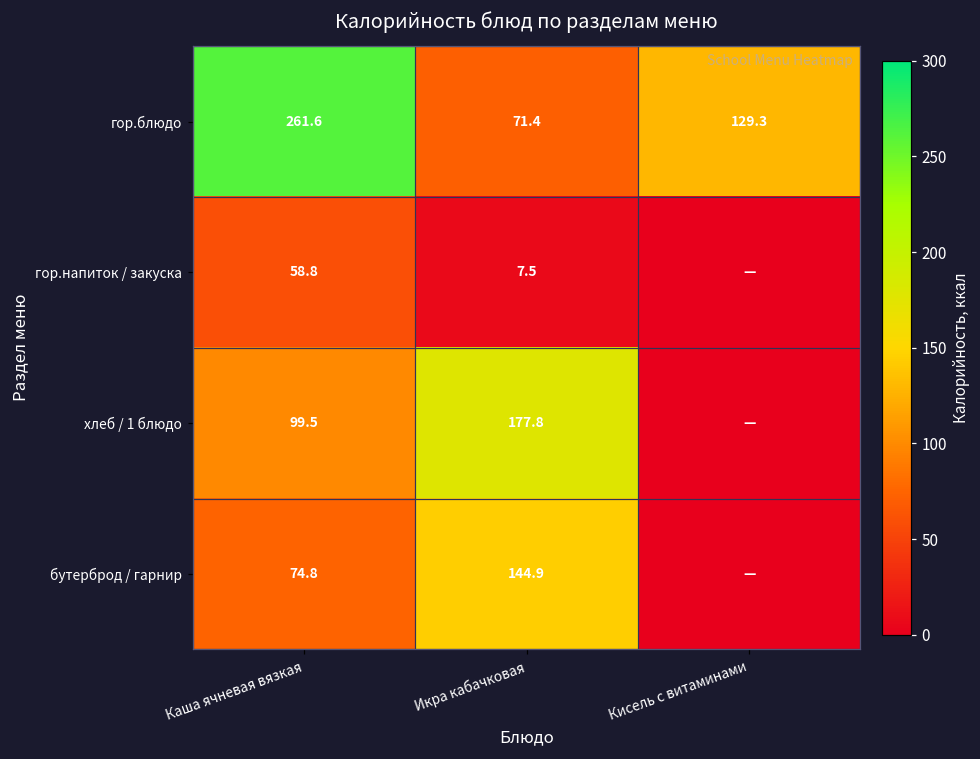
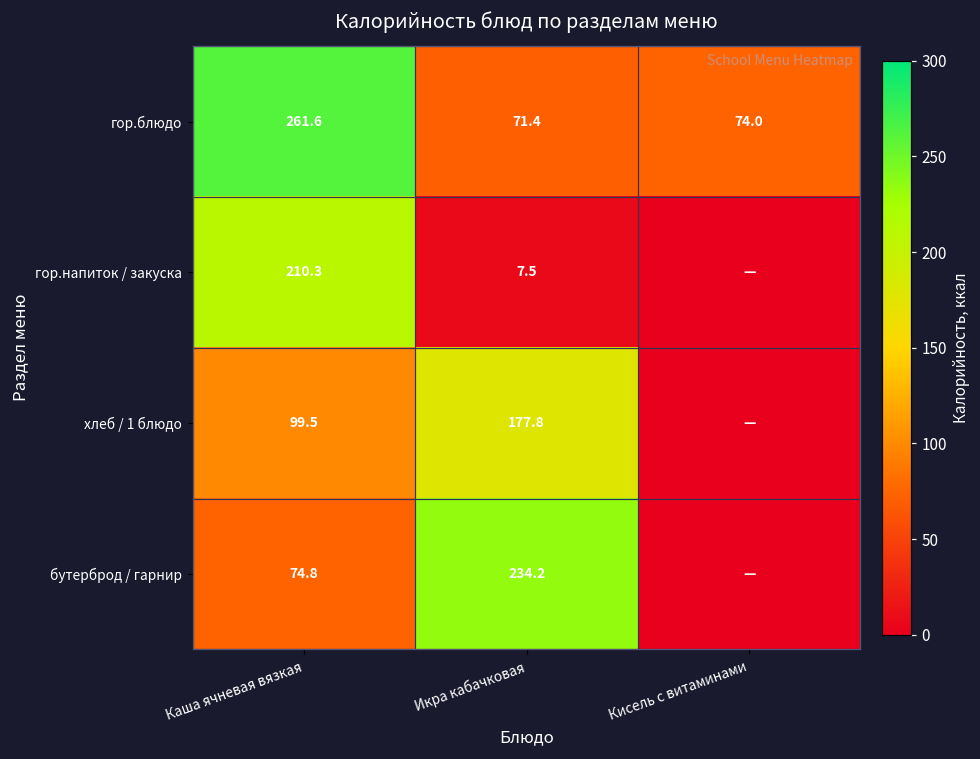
гор.блюдо, Кисель с витаминами: 129.3 -> 74.0
гор.напиток / закуска, Каша ячневая вязкая: 58.8 -> 210.3
бутерброд / гарнир, Икра кабачковая: 144.9 -> 234.2
